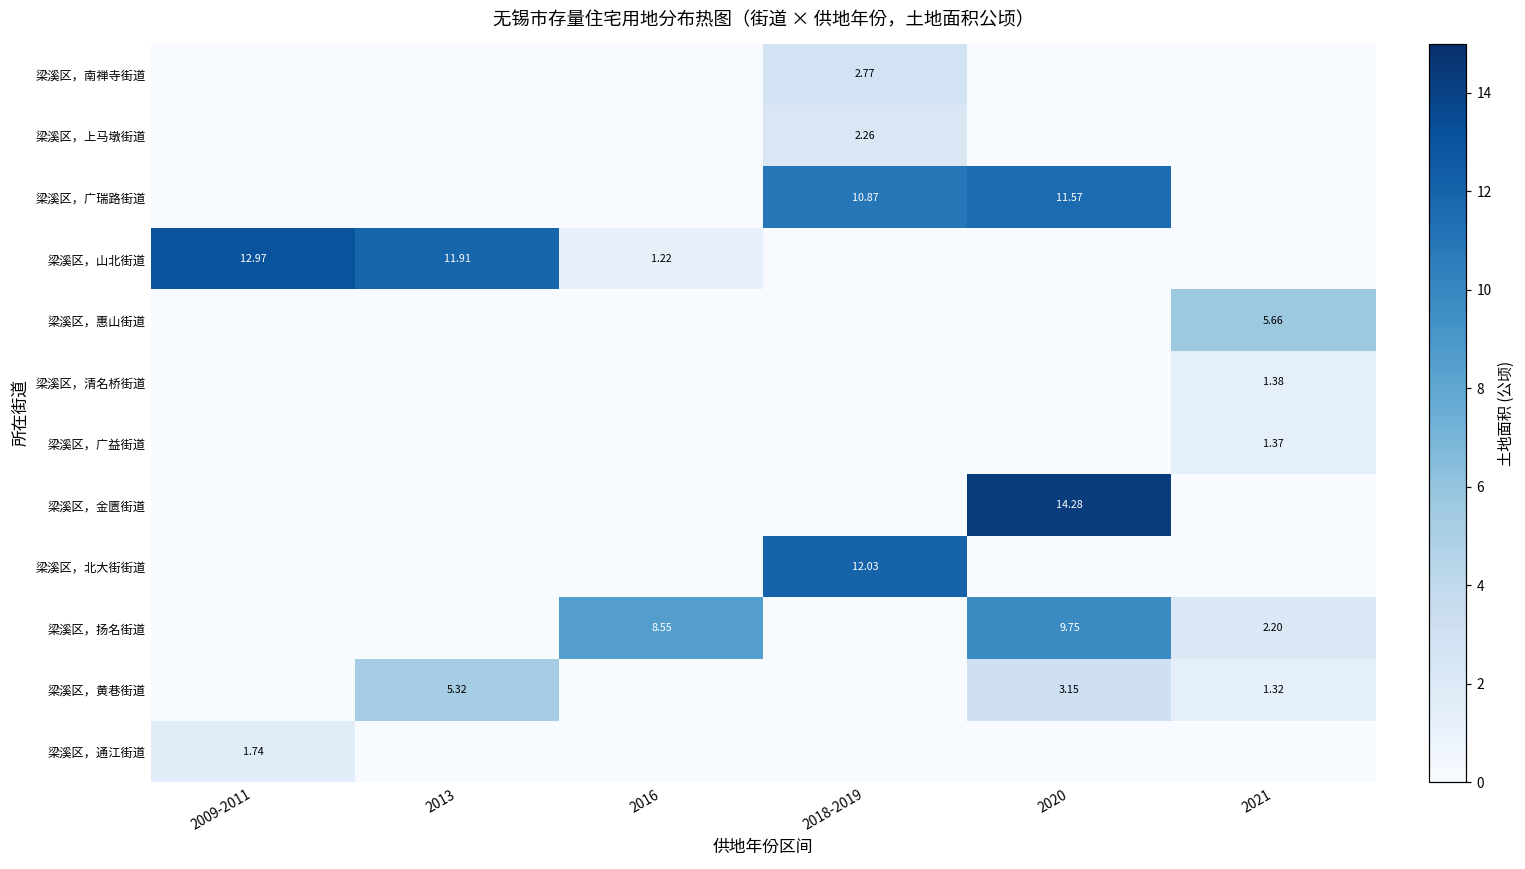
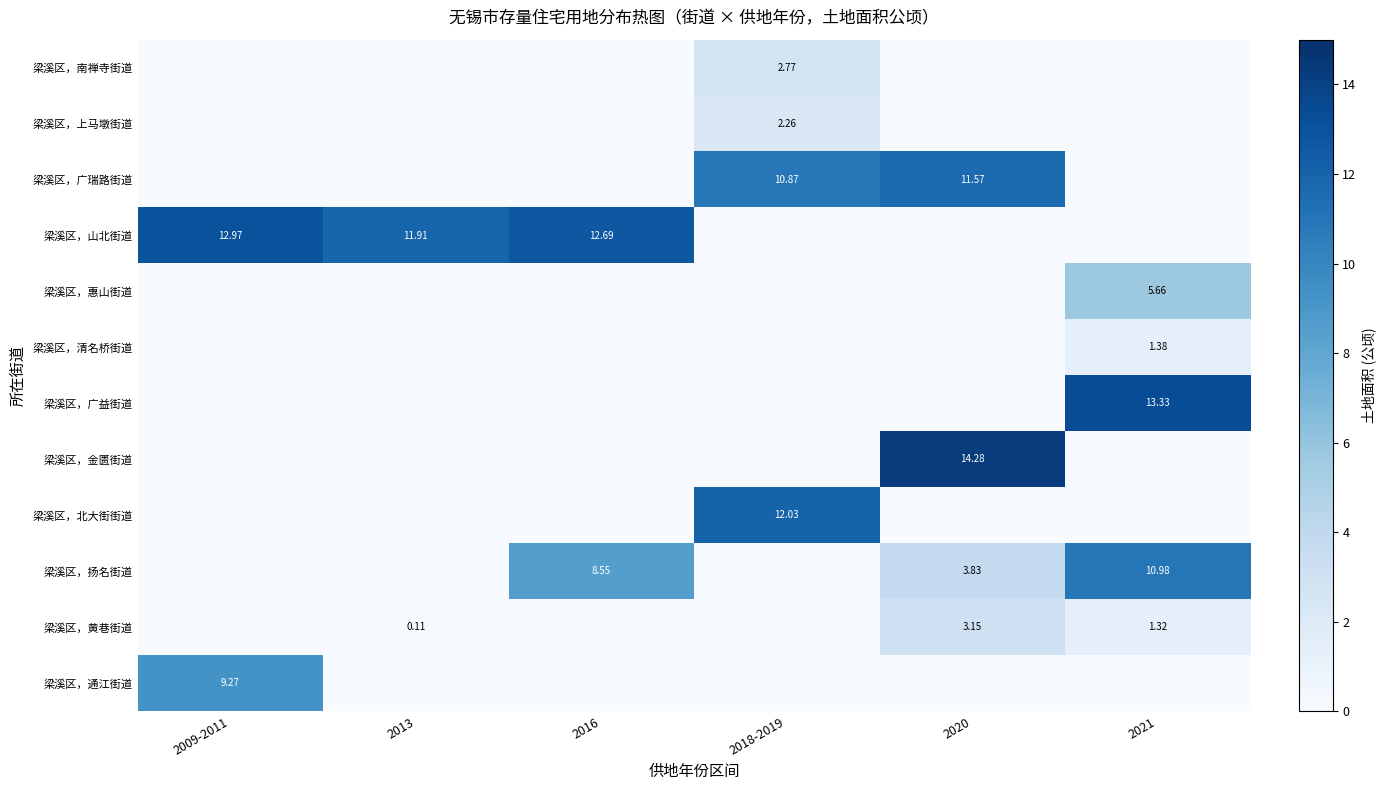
梁溪区，山北街道, 2016: 1.22 -> 12.69
梁溪区，广益街道, 2021: 1.37 -> 13.33
梁溪区，扬名街道, 2020: 9.75 -> 3.83
梁溪区，扬名街道, 2021: 2.20 -> 10.98
梁溪区，黄巷街道, 2013: 5.32 -> 0.11
梁溪区，通江街道, 2009-2011: 1.74 -> 9.27
